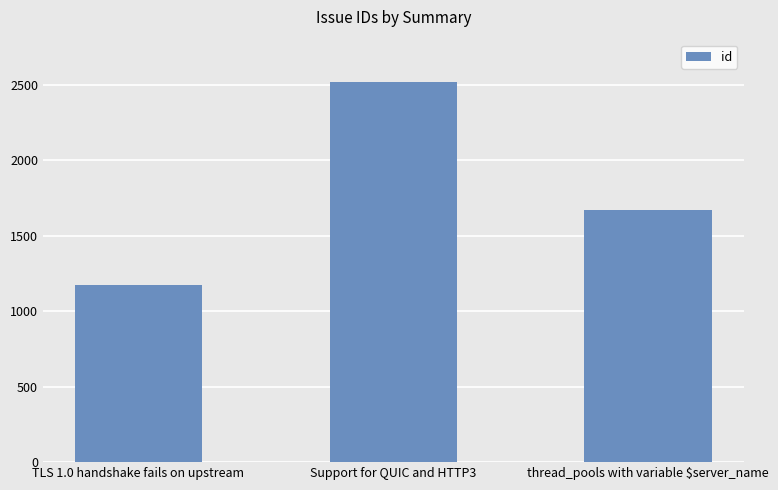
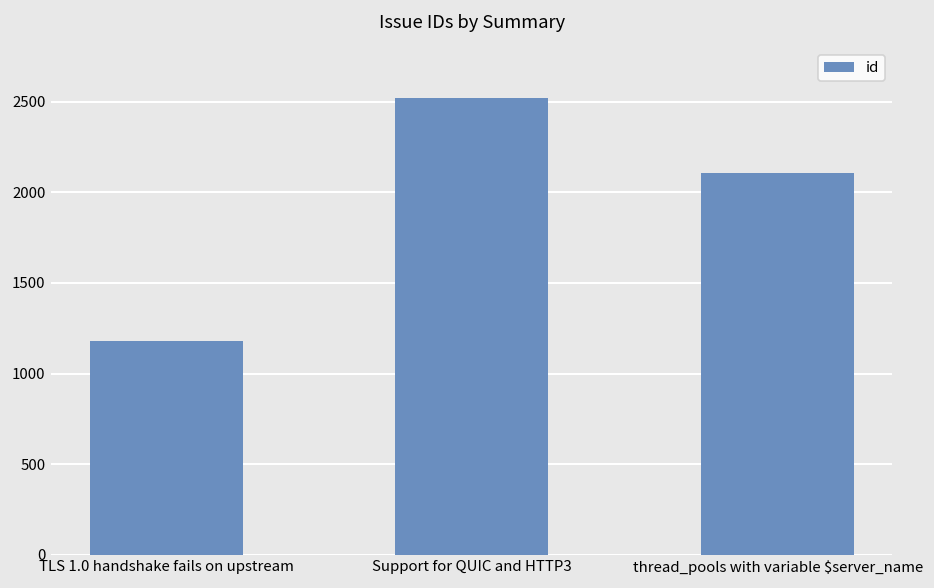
thread_pools with variable $server_name: 1670 -> 2110
